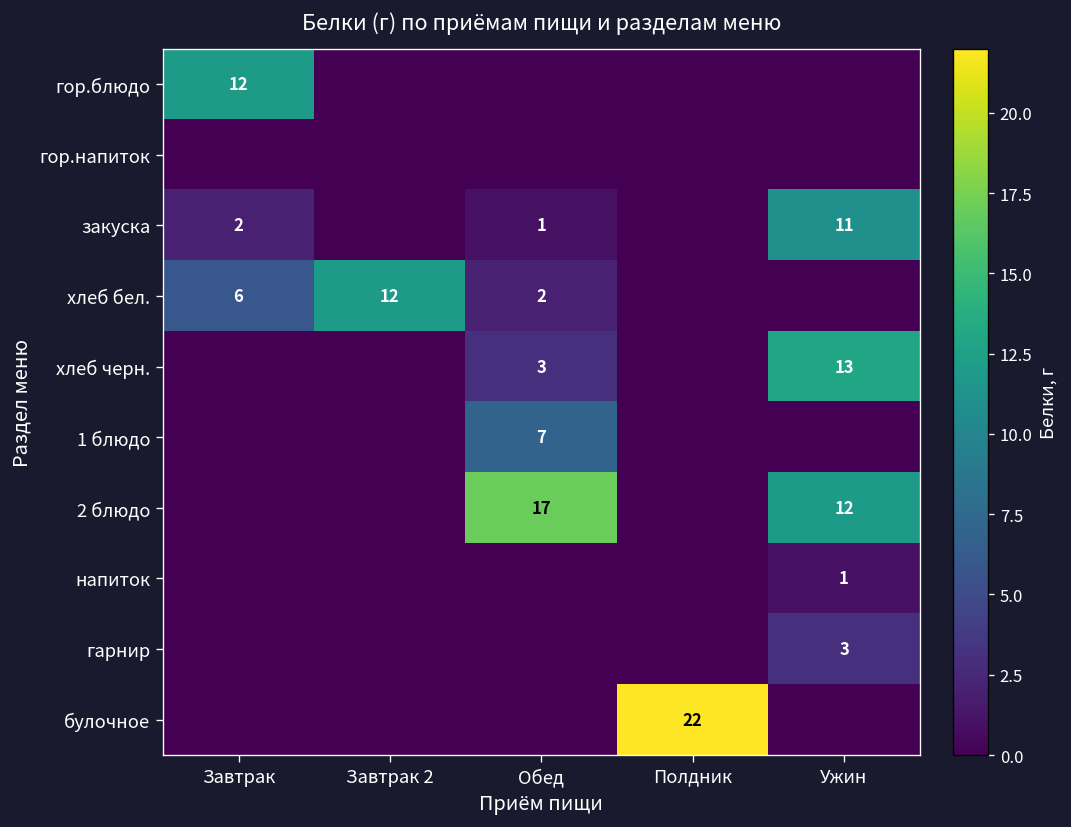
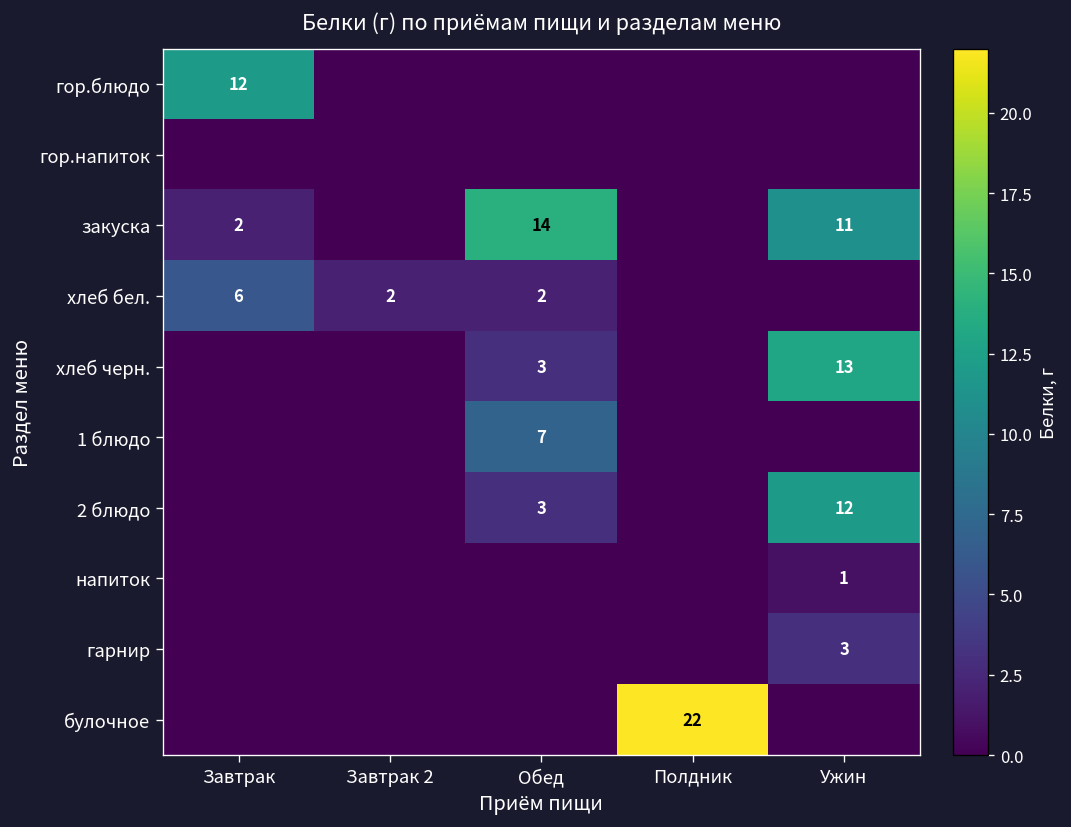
закуска, Обед: 1 -> 14
хлеб бел., Завтрак 2: 12 -> 2
2 блюдо, Обед: 17 -> 3
